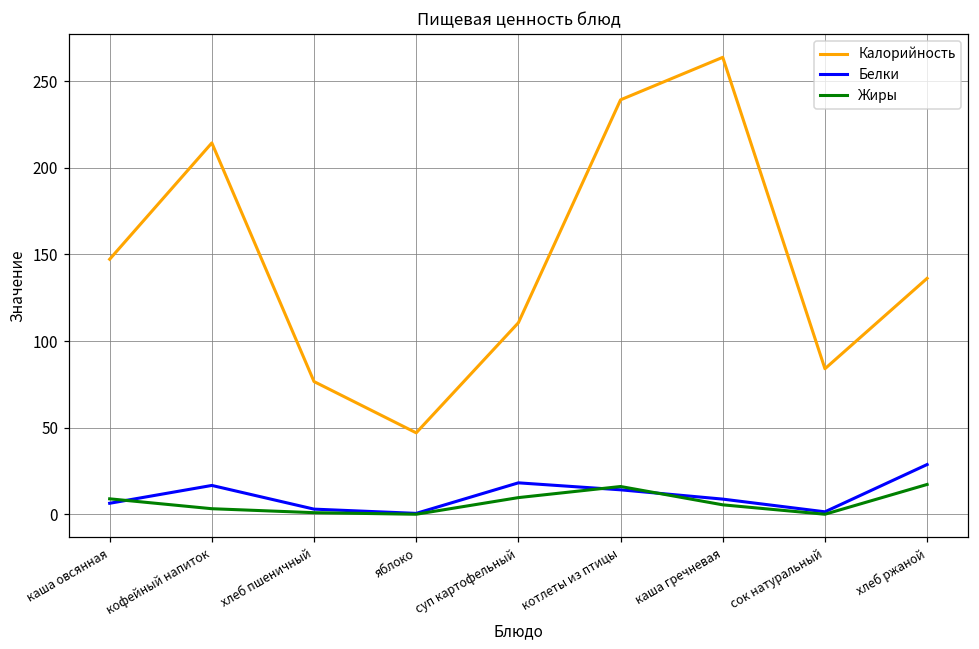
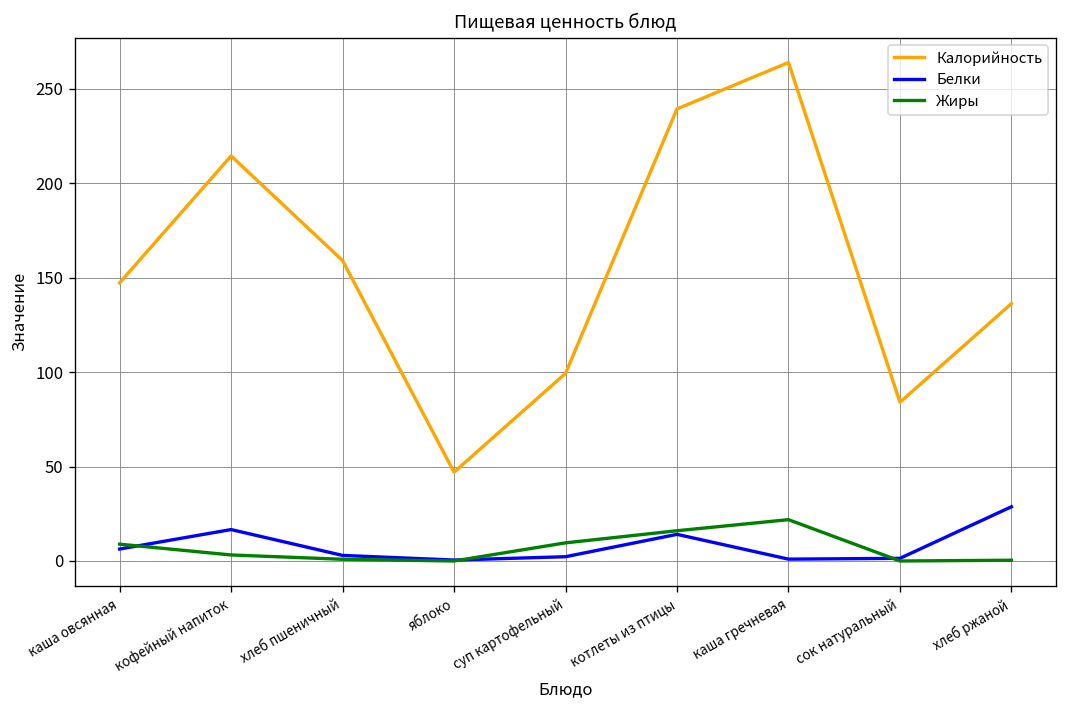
Калорийность, хлеб пшеничный: 77 -> 159
Калорийность, суп картофельный: 111 -> 99
Белки, суп картофельный: 18 -> 2
Белки, каша гречневая: 9 -> 1
Жиры, каша гречневая: 5 -> 22
Жиры, хлеб ржаной: 17 -> 0
